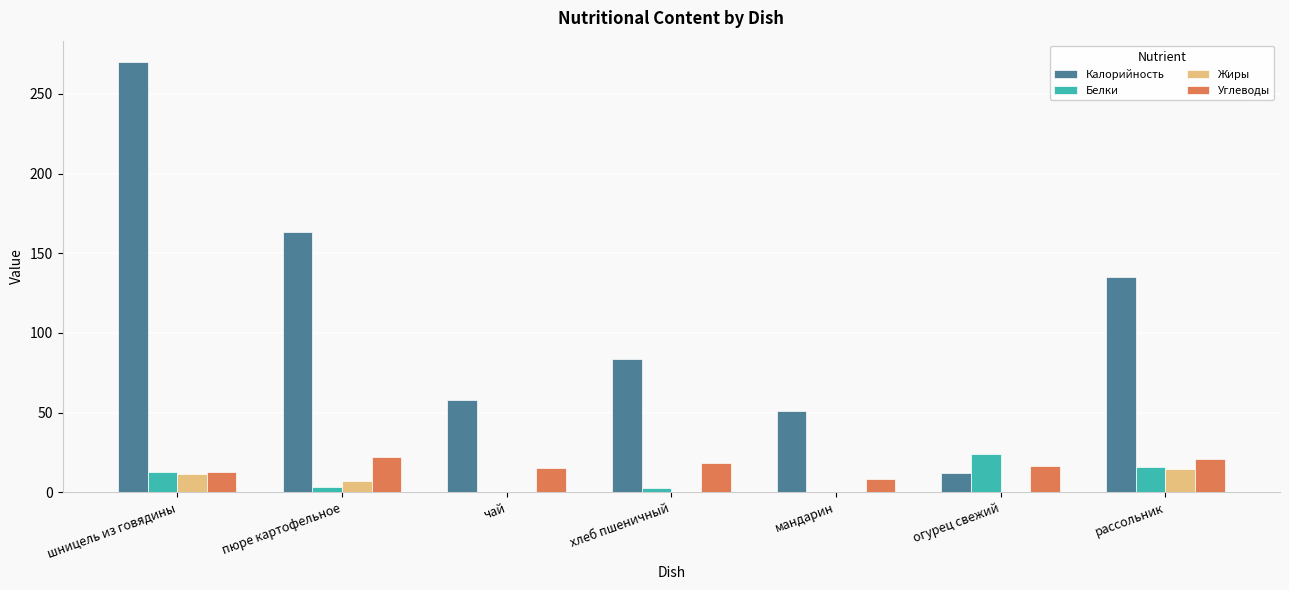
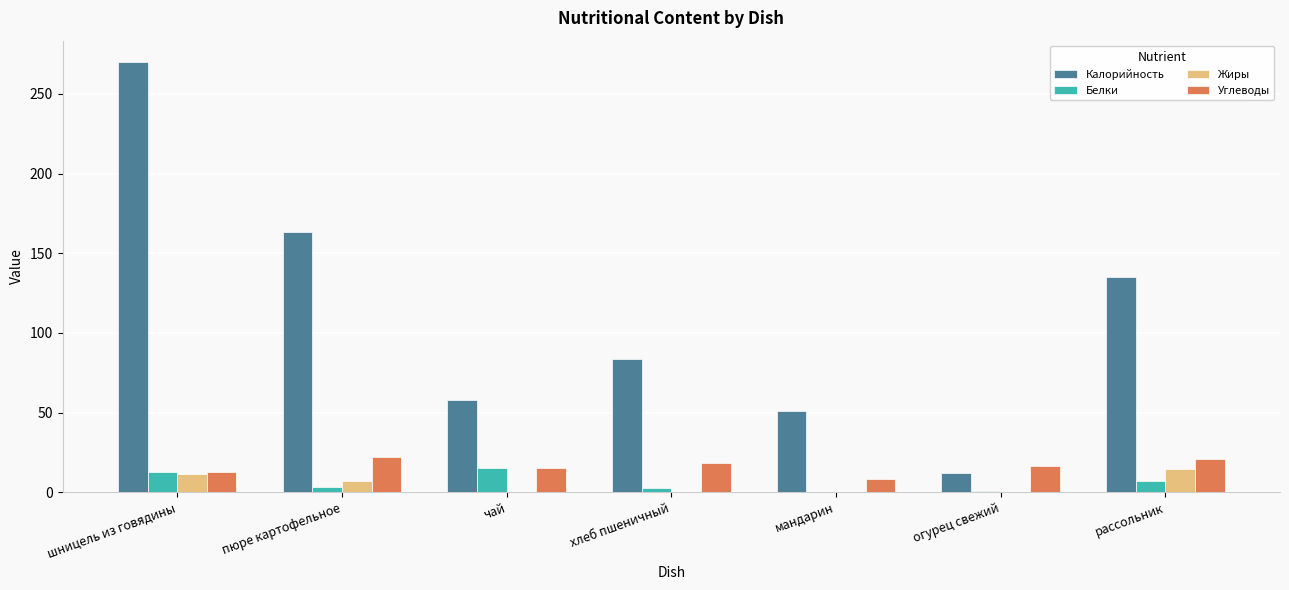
Белки, чай: 0 -> 15
Белки, огурец свежий: 24 -> 1
Белки, рассольник: 16 -> 7
